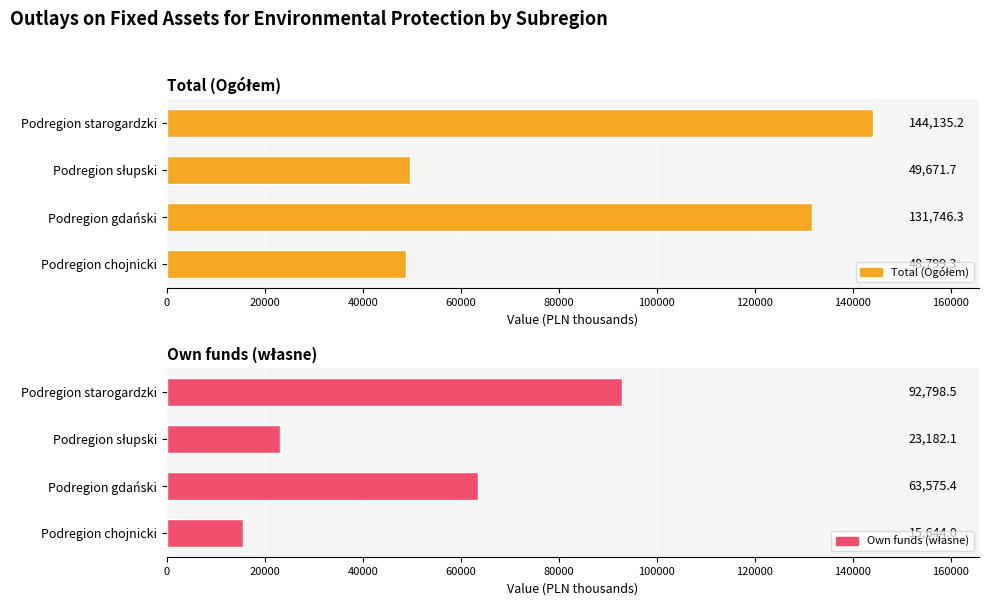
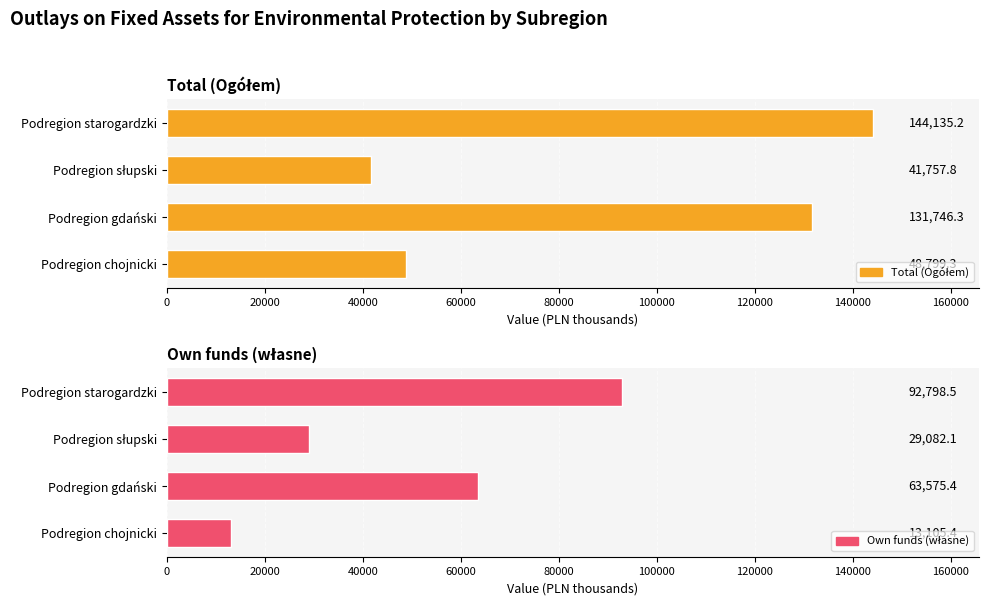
Total (Ogółem), Podregion słupski: 49,671.7 -> 41,757.8
Own funds (własne), Podregion słupski: 23,182.1 -> 29,082.1
Own funds (własne), Podregion chojnicki: 16000 -> 13000
